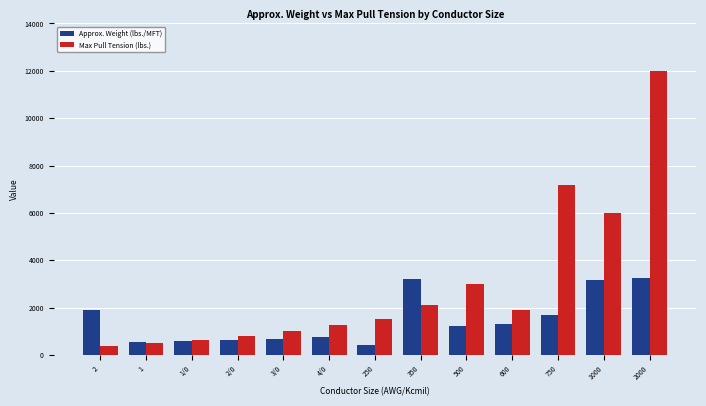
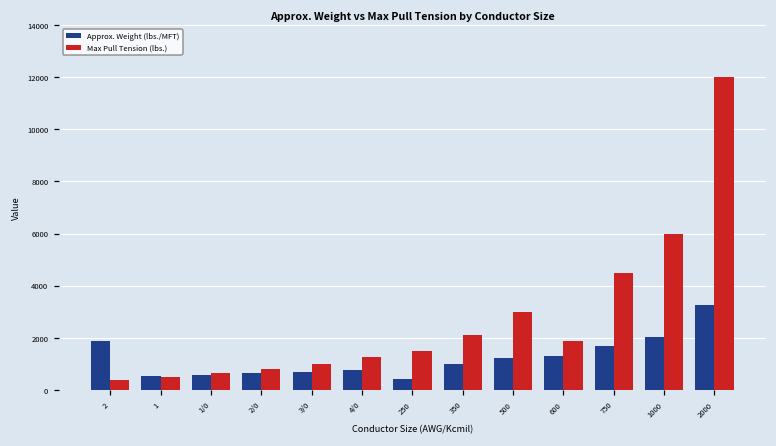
Approx. Weight (lbs./MFT), 350: 3200 -> 1000
Max Pull Tension (lbs.), 750: 7200 -> 4500
Approx. Weight (lbs./MFT), 1000: 3200 -> 2000
